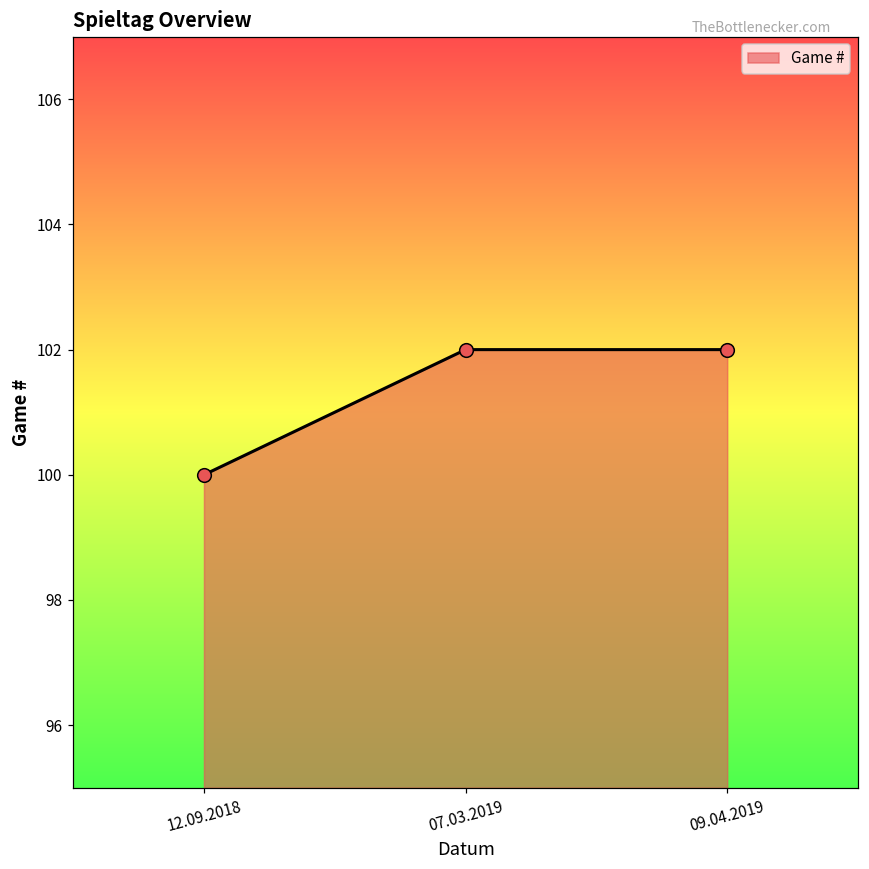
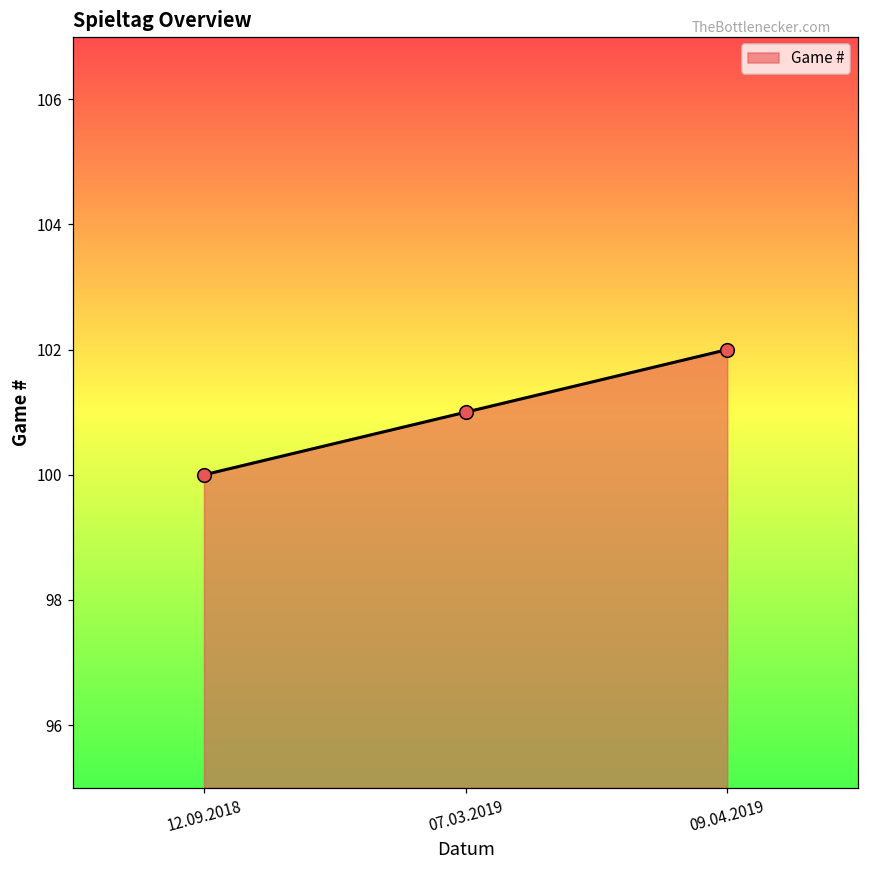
07.03.2019: 102 -> 101
